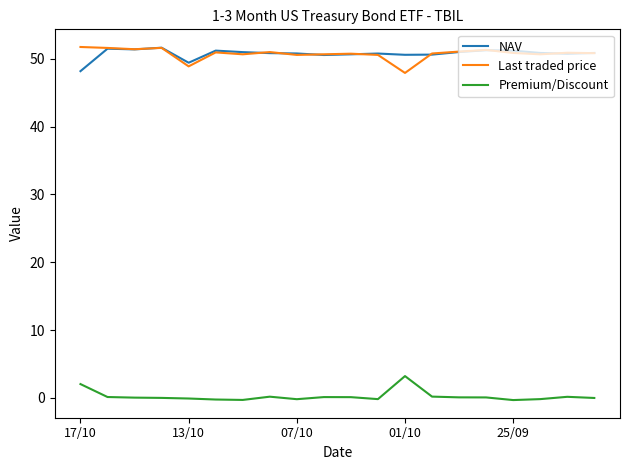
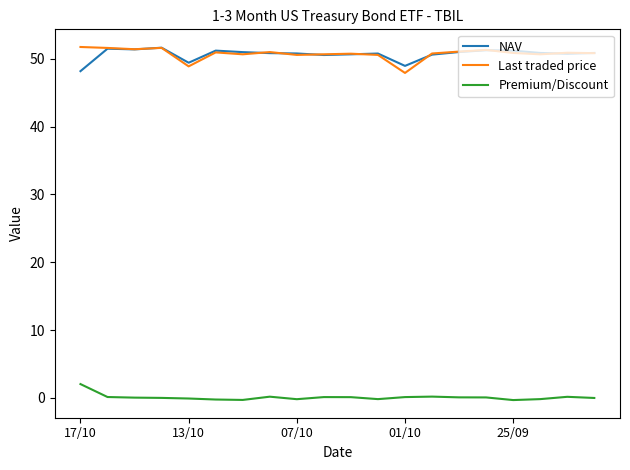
NAV, 01/10: 51 -> 49
Premium/Discount, 01/10: 3 -> 0
